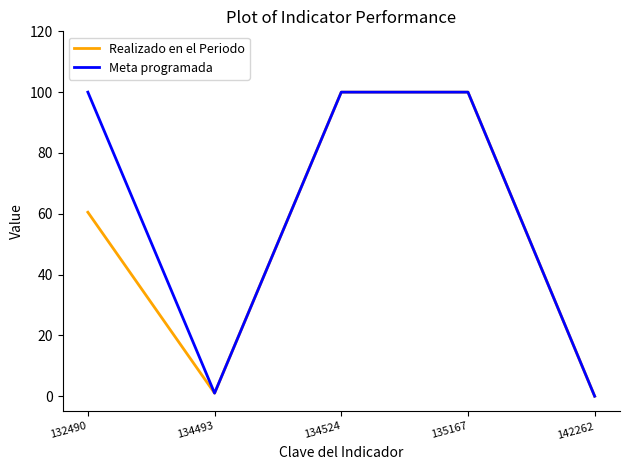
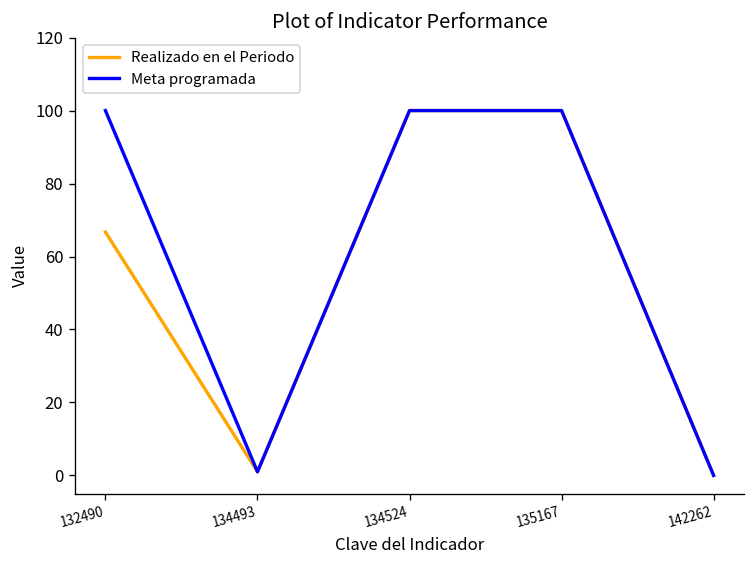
Realizado en el Periodo, 132490: 61 -> 67
